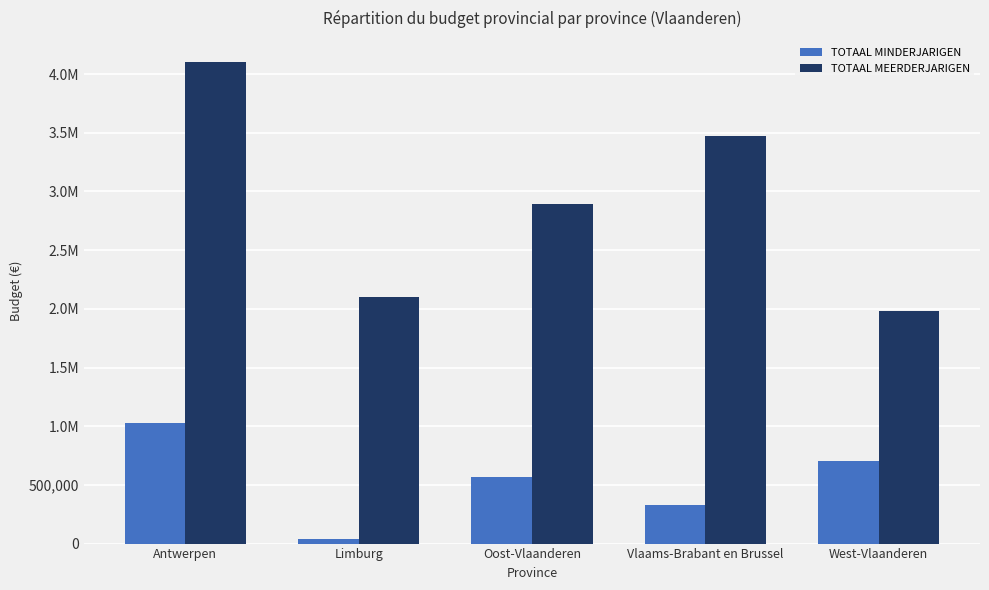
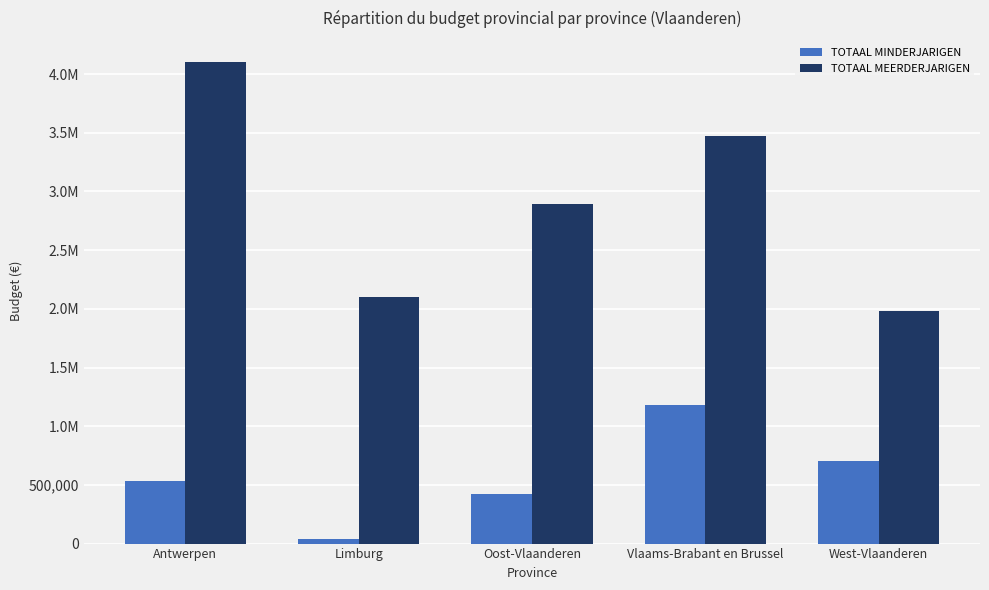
TOTAAL MINDERJARIGEN, Antwerpen: 1,030,000 -> 530,000
TOTAAL MINDERJARIGEN, Oost-Vlaanderen: 560,000 -> 420,000
TOTAAL MINDERJARIGEN, Vlaams-Brabant en Brussel: 330,000 -> 1,180,000
